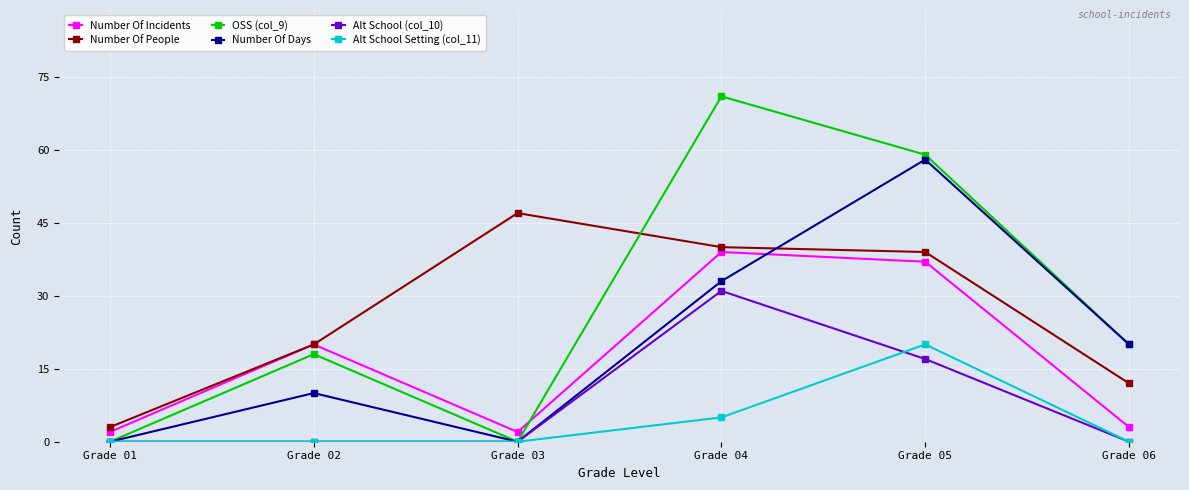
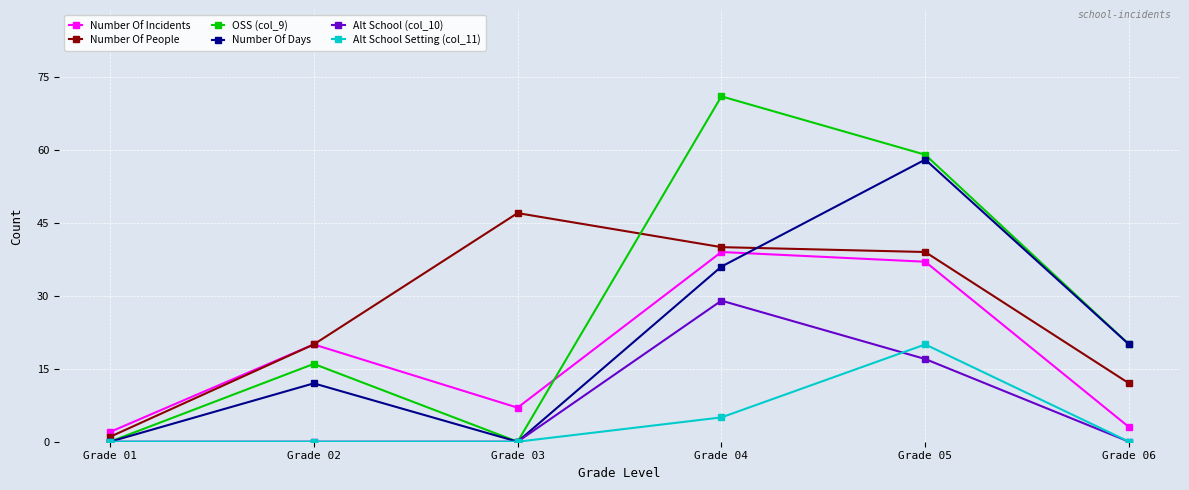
Number Of People, Grade 01: 3 -> 1
OSS (col_9), Grade 02: 18 -> 16
Number Of Days, Grade 02: 10 -> 12
Number Of Incidents, Grade 03: 2 -> 7
Number Of Days, Grade 04: 33 -> 36
Alt School (col_10), Grade 04: 31 -> 29
